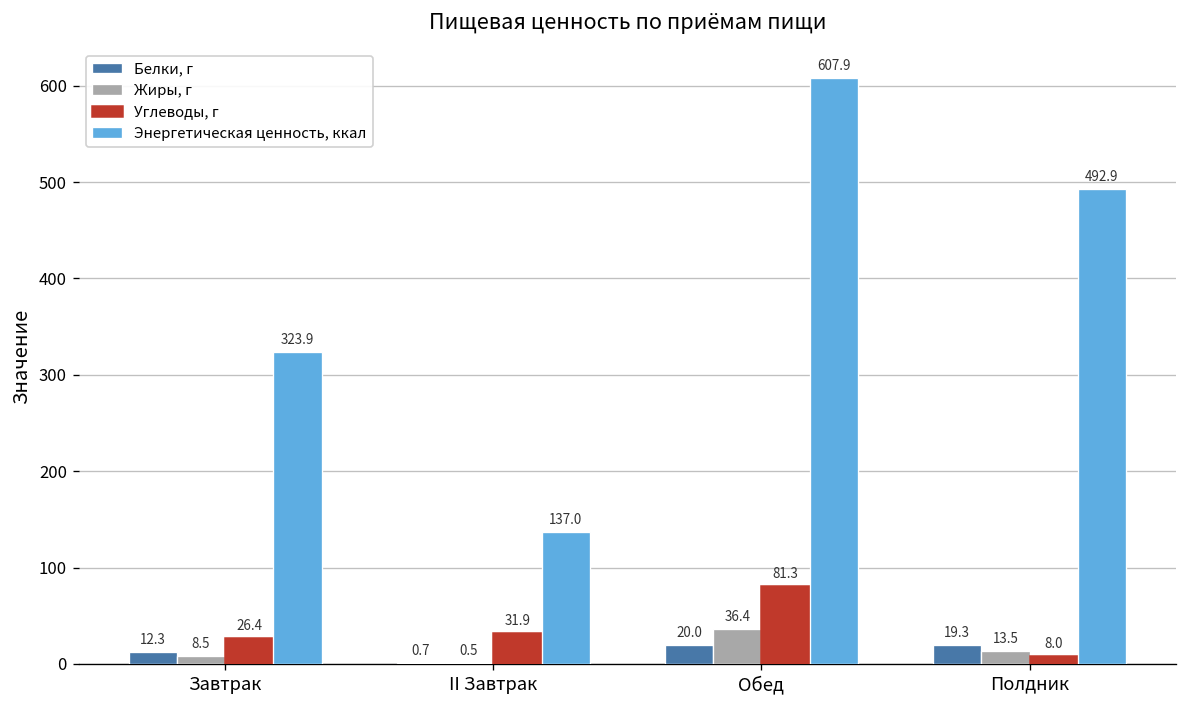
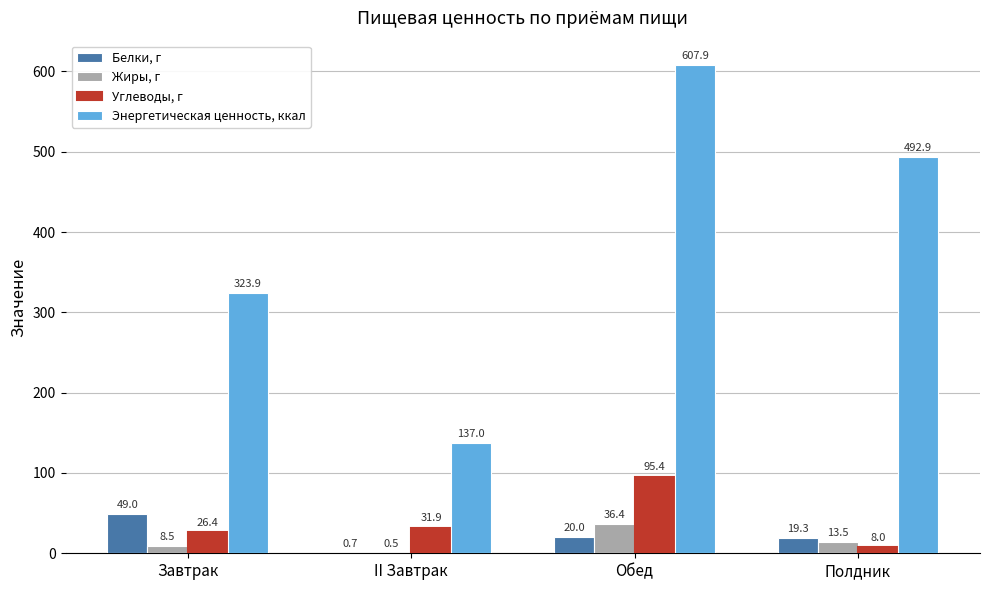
Белки, г, Завтрак: 12.3 -> 49.0
Углеводы, г, Обед: 81.3 -> 95.4
